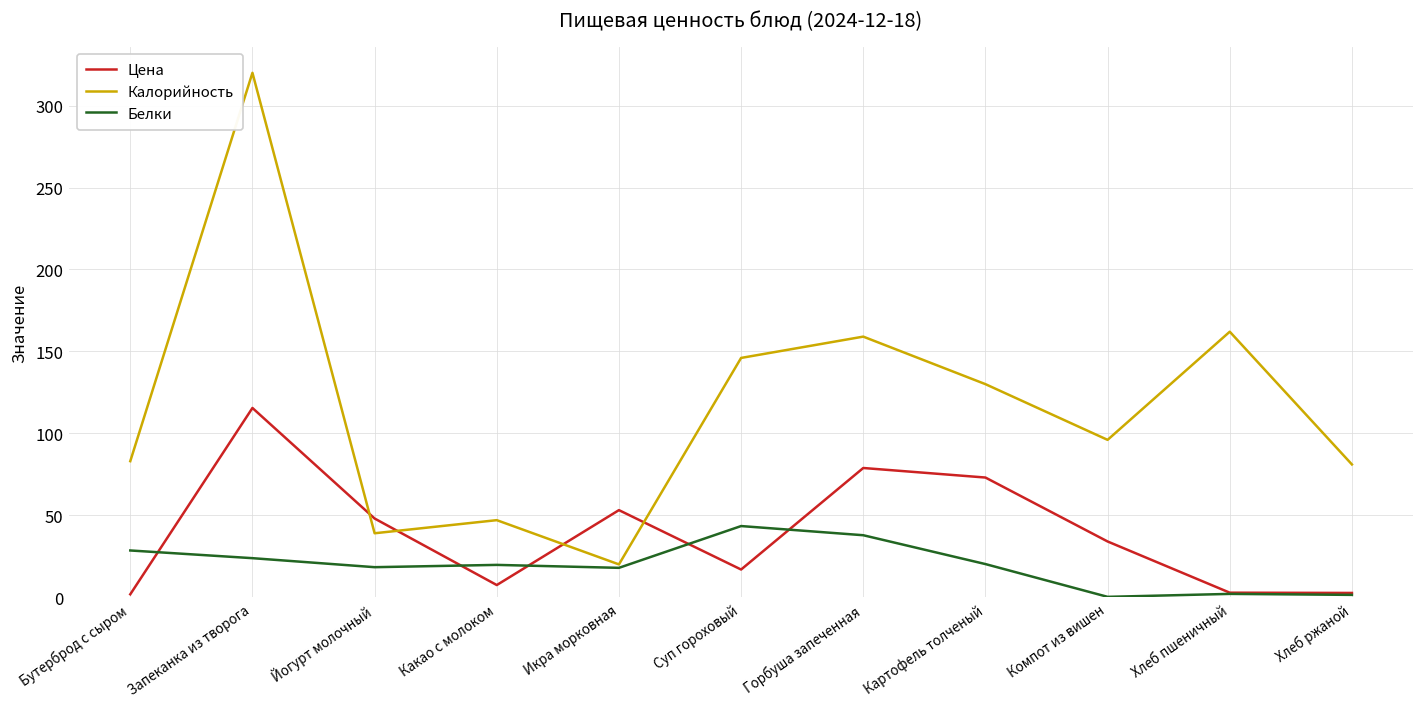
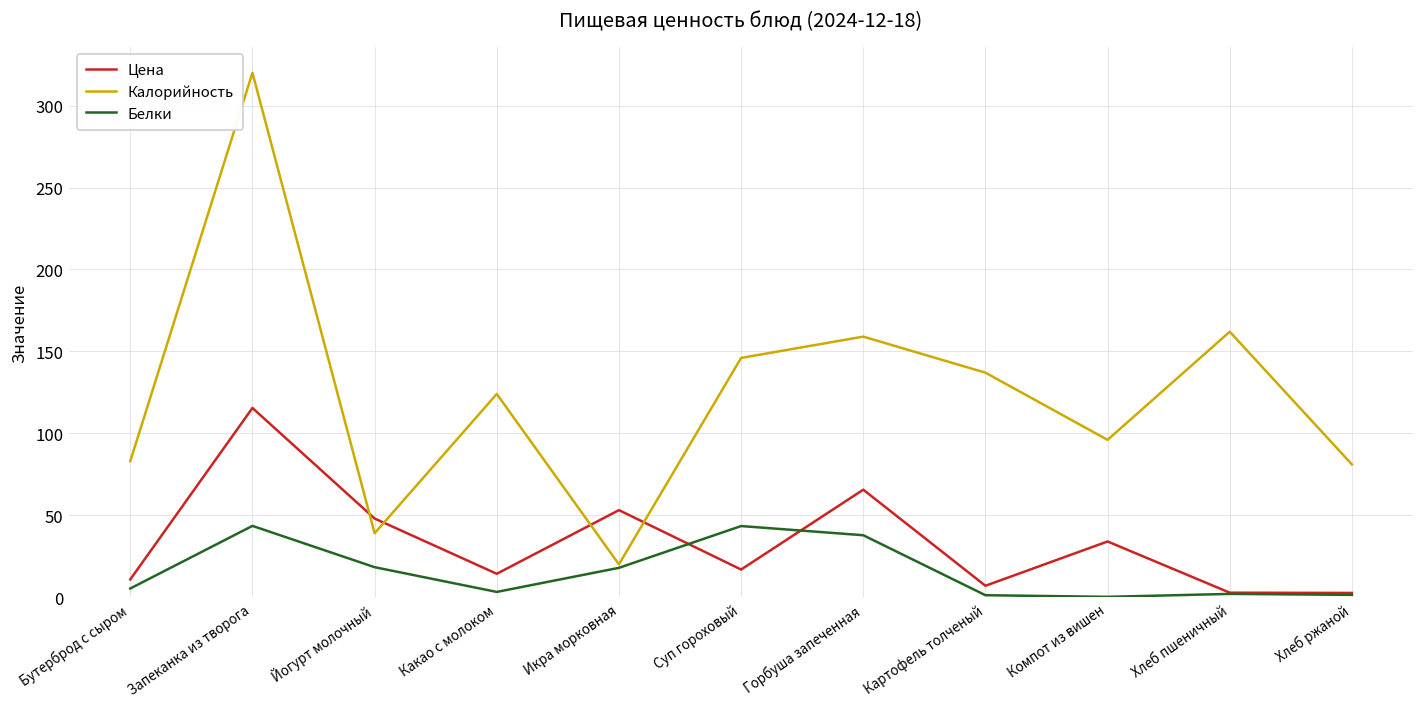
Цена, Бутерброд с сыром: 2 -> 11
Белки, Бутерброд с сыром: 29 -> 5
Белки, Запеканка из творога: 24 -> 44
Цена, Какао с молоком: 7 -> 14
Калорийность, Какао с молоком: 47 -> 124
Белки, Какао с молоком: 20 -> 3
Цена, Горбуша запеченная: 79 -> 66
Цена, Картофель толченый: 73 -> 7
Калорийность, Картофель толченый: 130 -> 137
Белки, Картофель толченый: 20 -> 1
